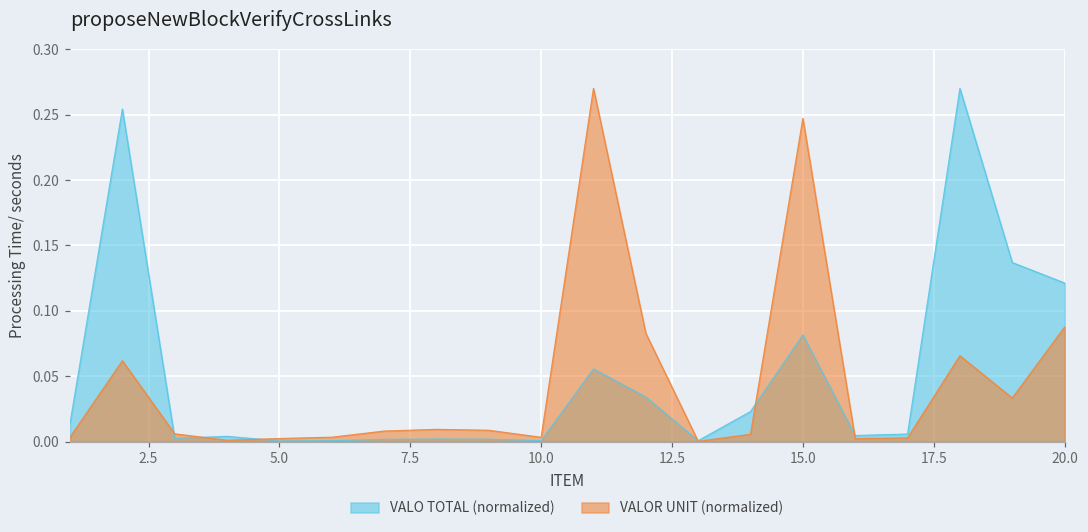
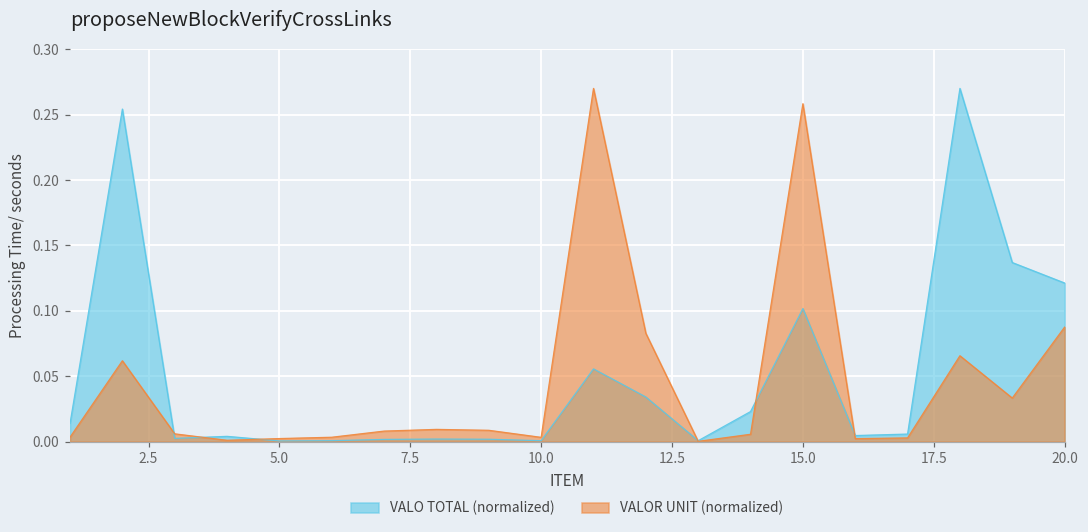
VALO TOTAL (normalized), 15.0: 0.082 -> 0.102
VALOR UNIT (normalized), 15.0: 0.247 -> 0.258
